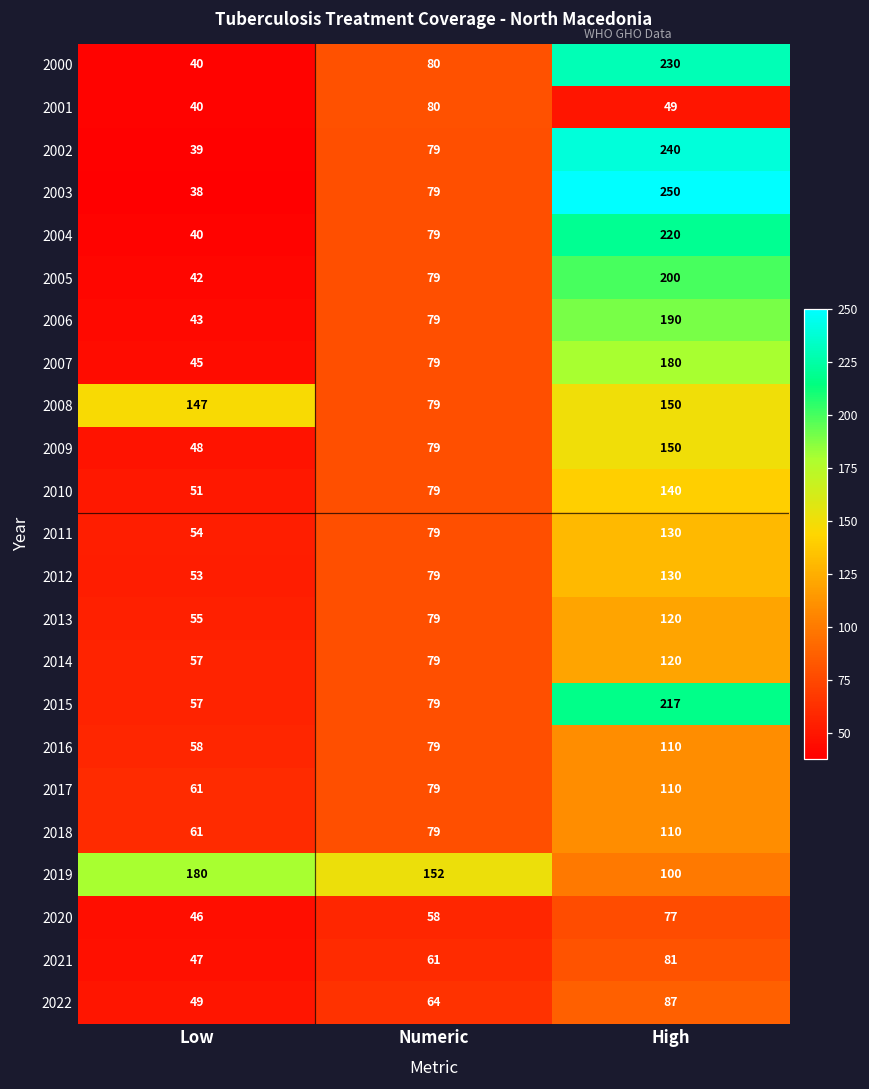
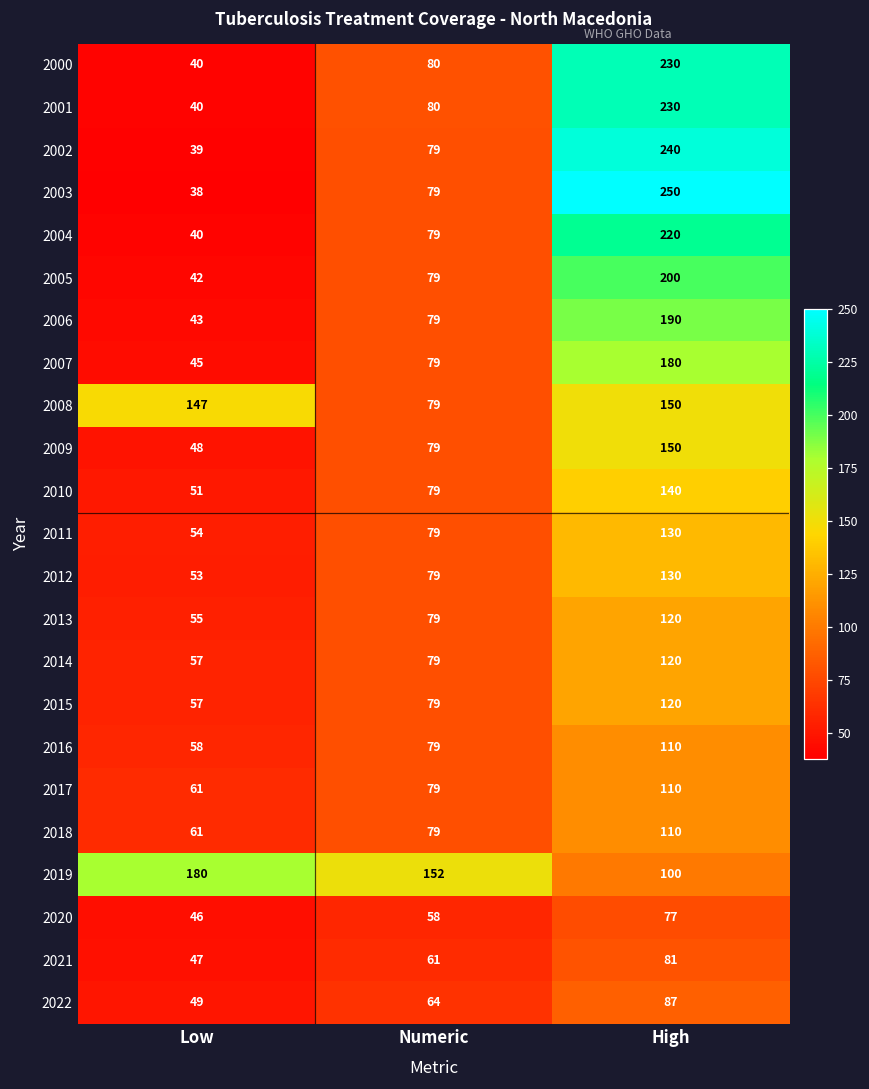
2001, High: 49 -> 230
2015, High: 217 -> 120
